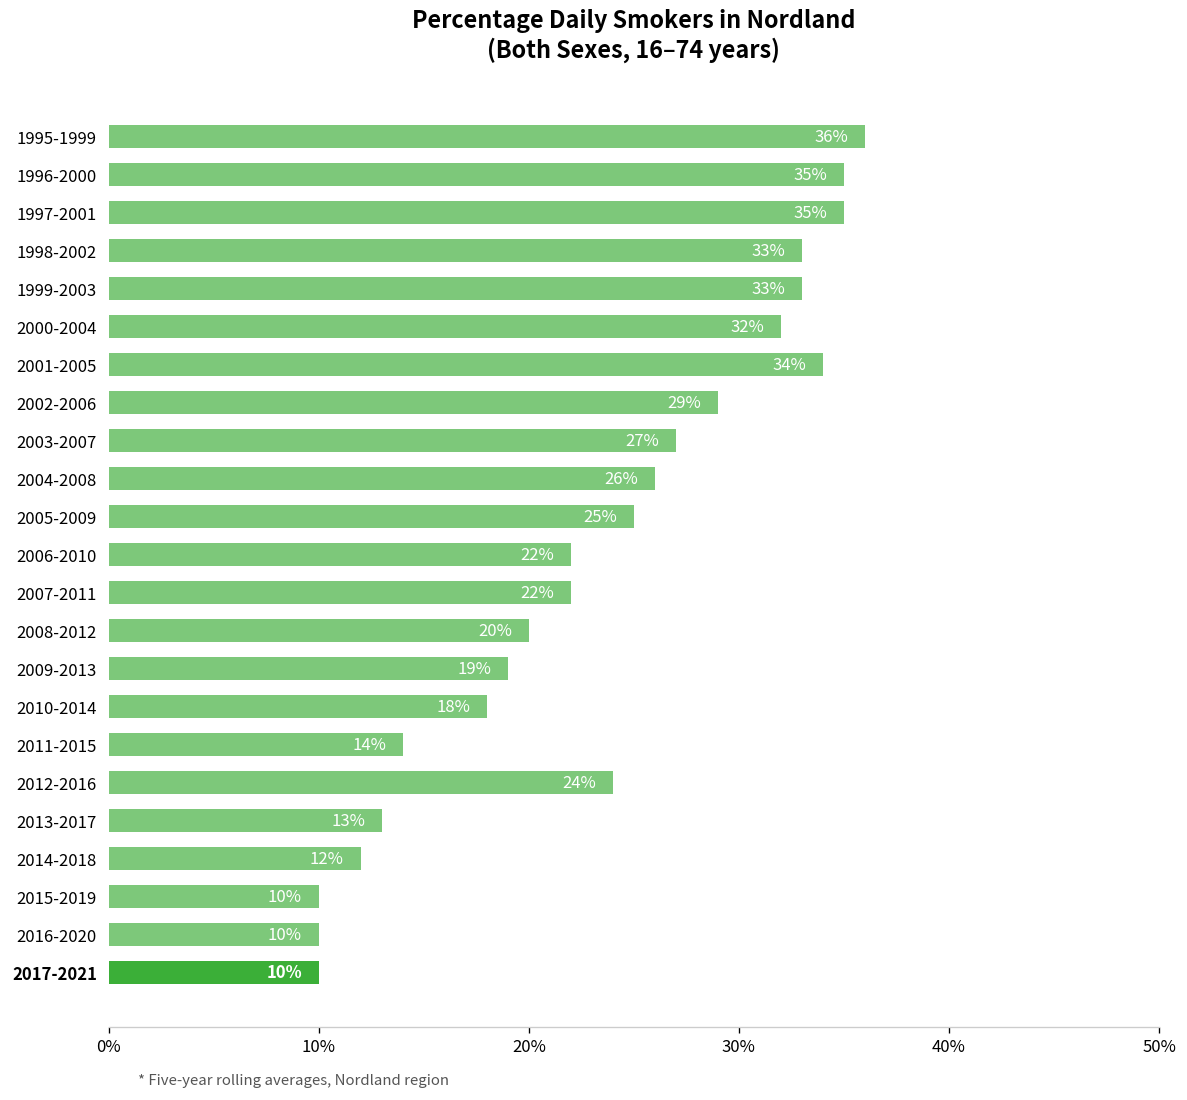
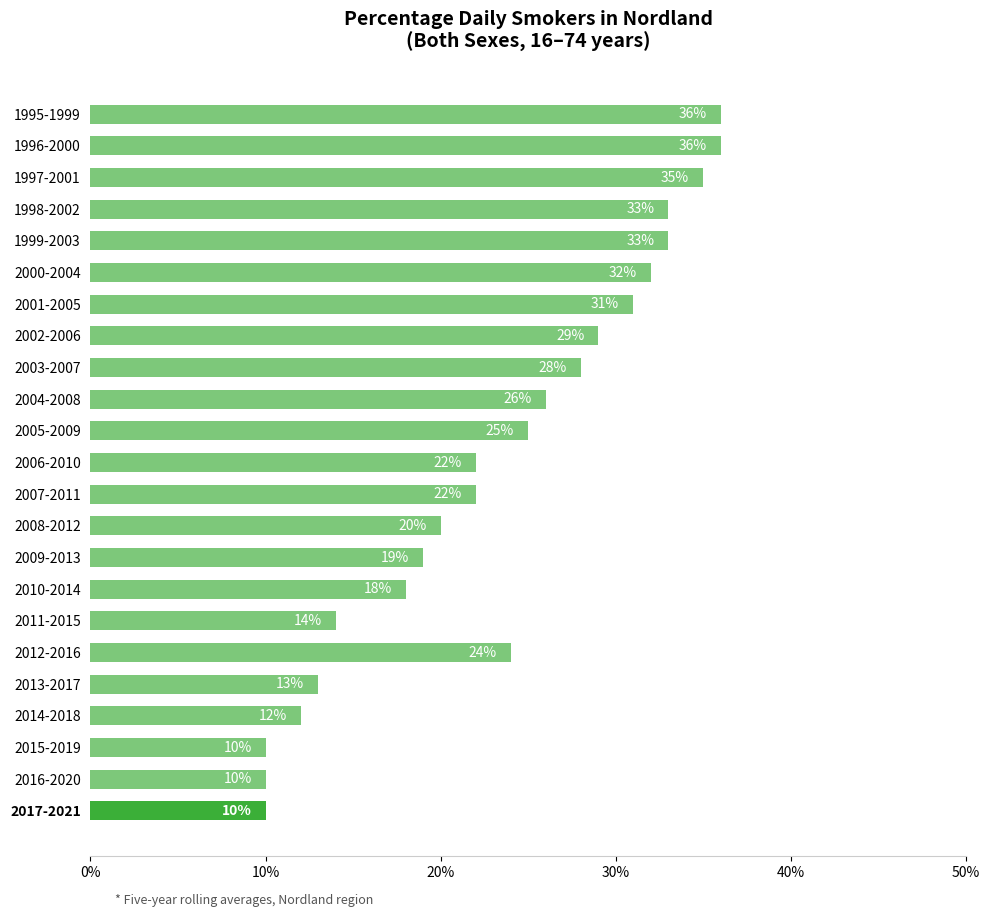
1996-2000: 35% -> 36%
2001-2005: 34% -> 31%
2003-2007: 27% -> 28%
